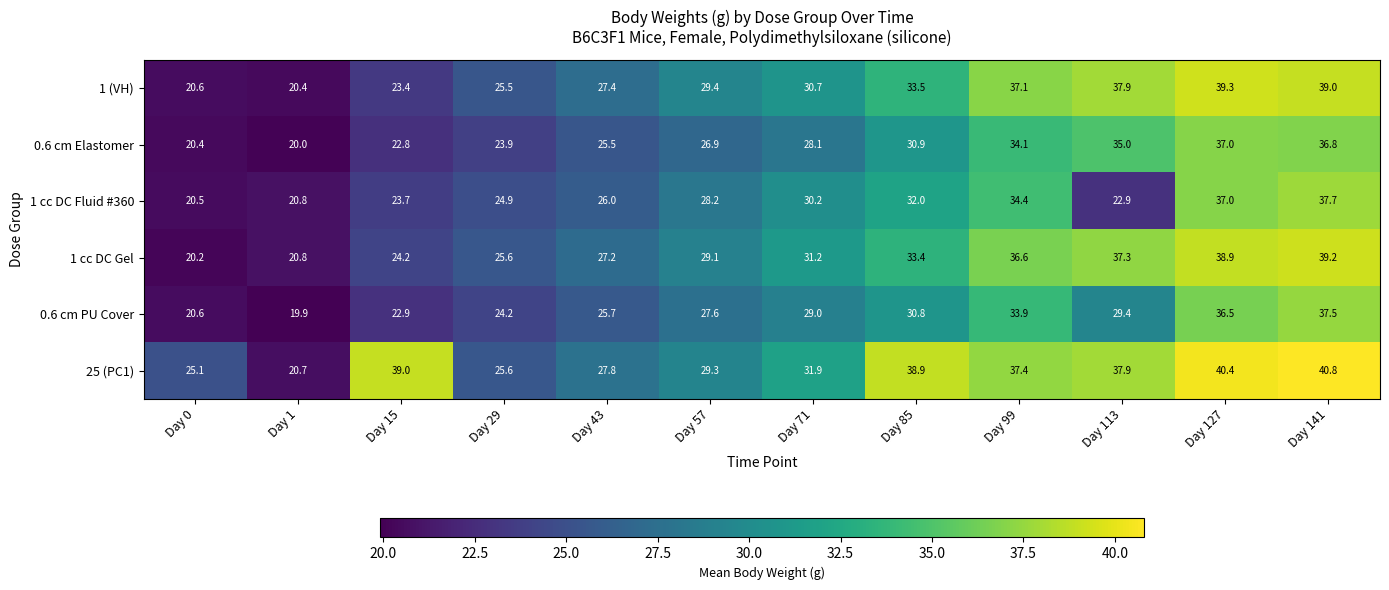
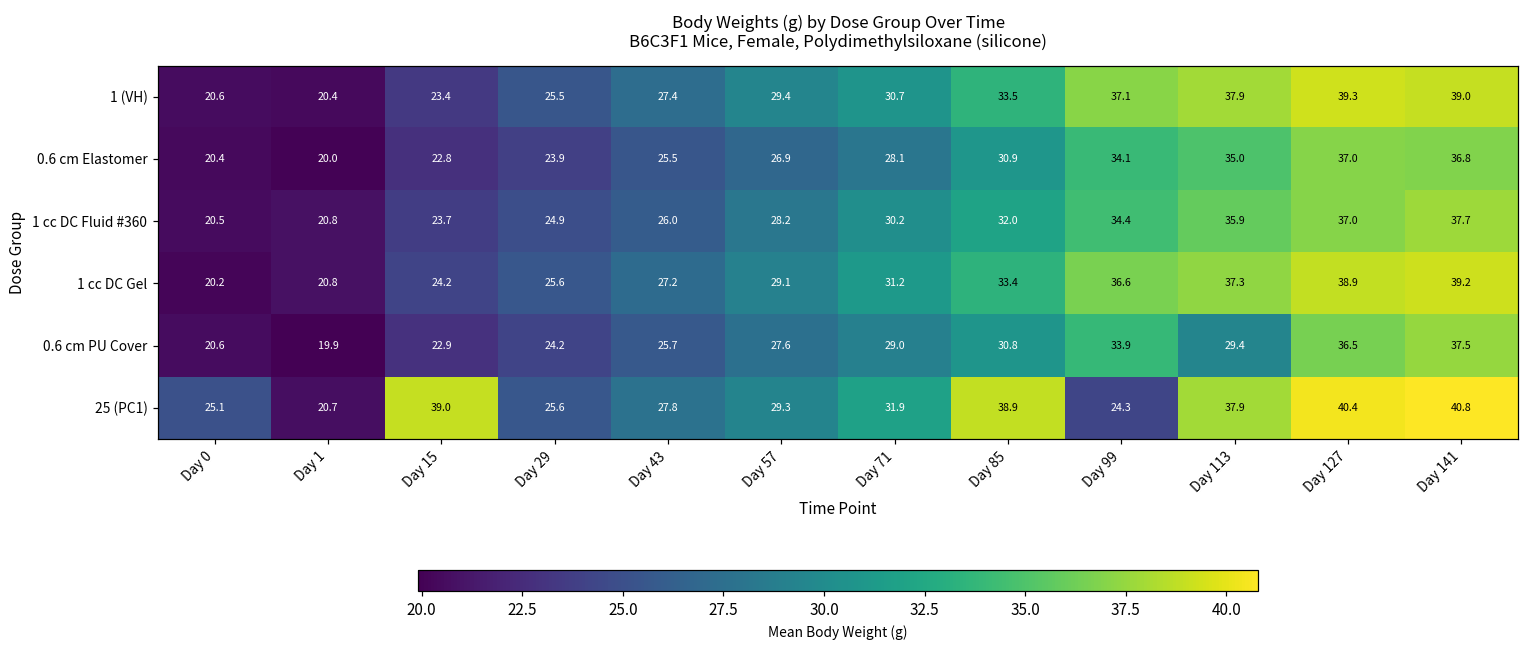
1 cc DC Fluid #360, Day 113: 22.9 -> 35.9
25 (PC1), Day 99: 37.4 -> 24.3
